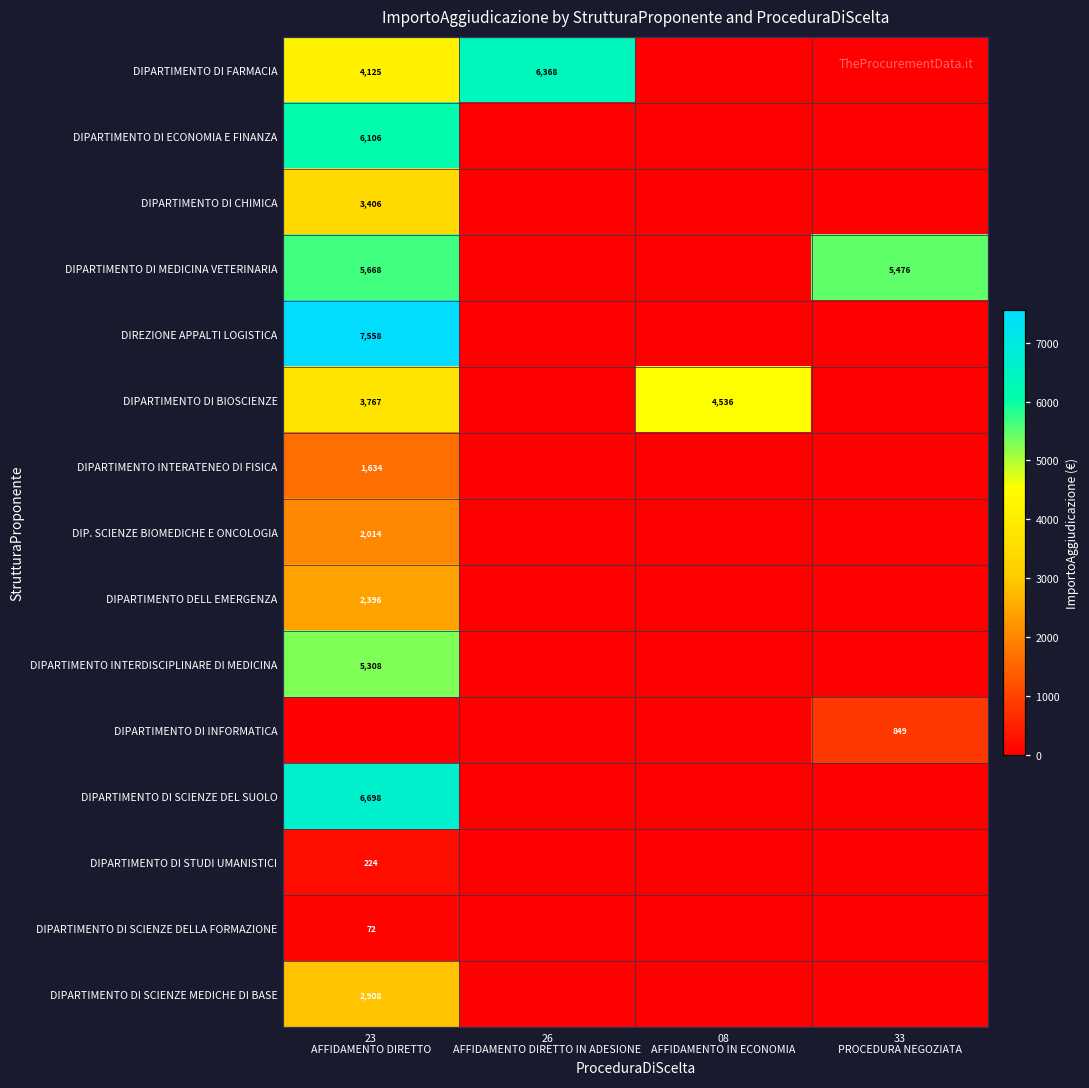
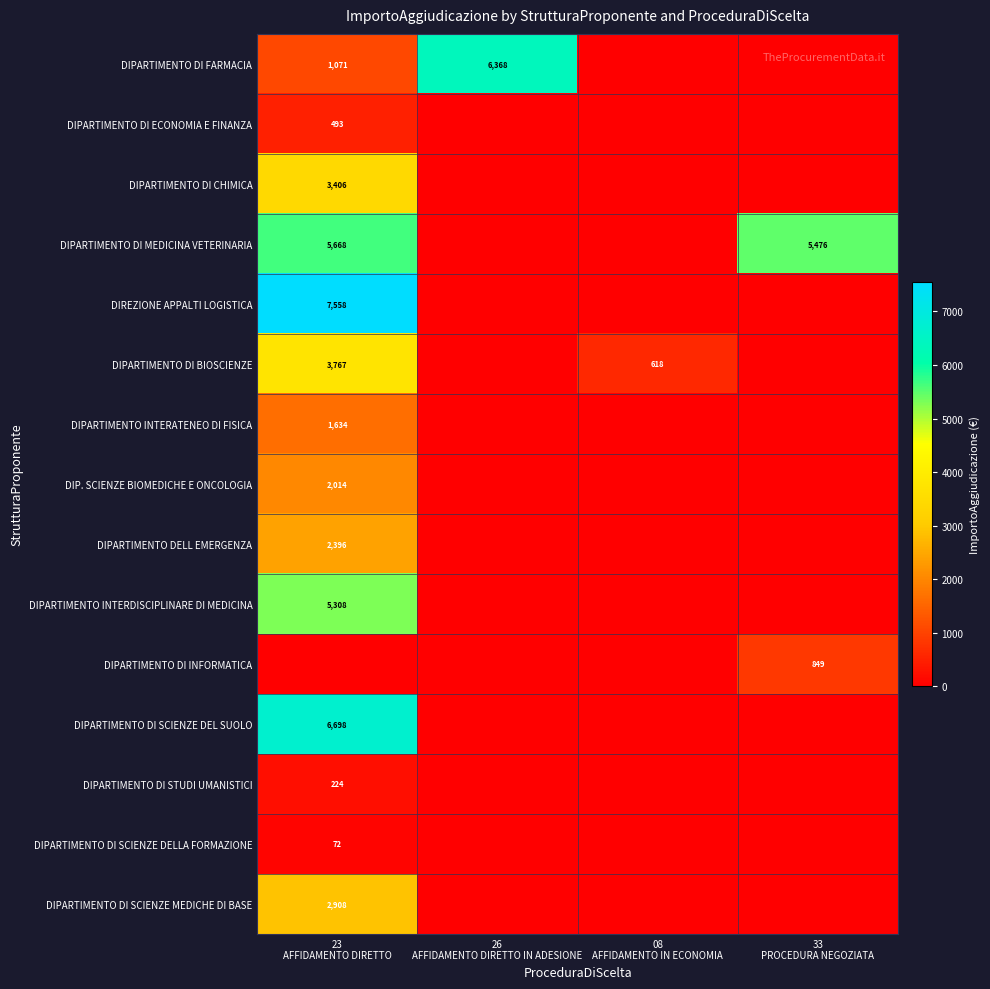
DIPARTIMENTO DI FARMACIA, 23 AFFIDAMENTO DIRETTO: 4,125 -> 1,071
DIPARTIMENTO DI ECONOMIA E FINANZA, 23 AFFIDAMENTO DIRETTO: 6,106 -> 493
DIPARTIMENTO DI BIOSCIENZE, 08 AFFIDAMENTO IN ECONOMIA: 4,536 -> 618
